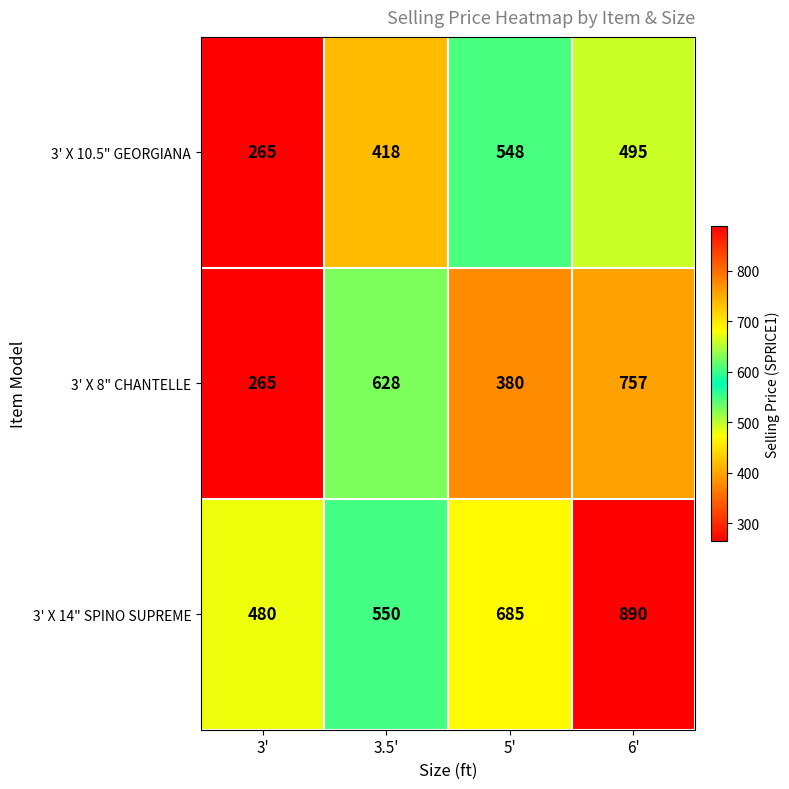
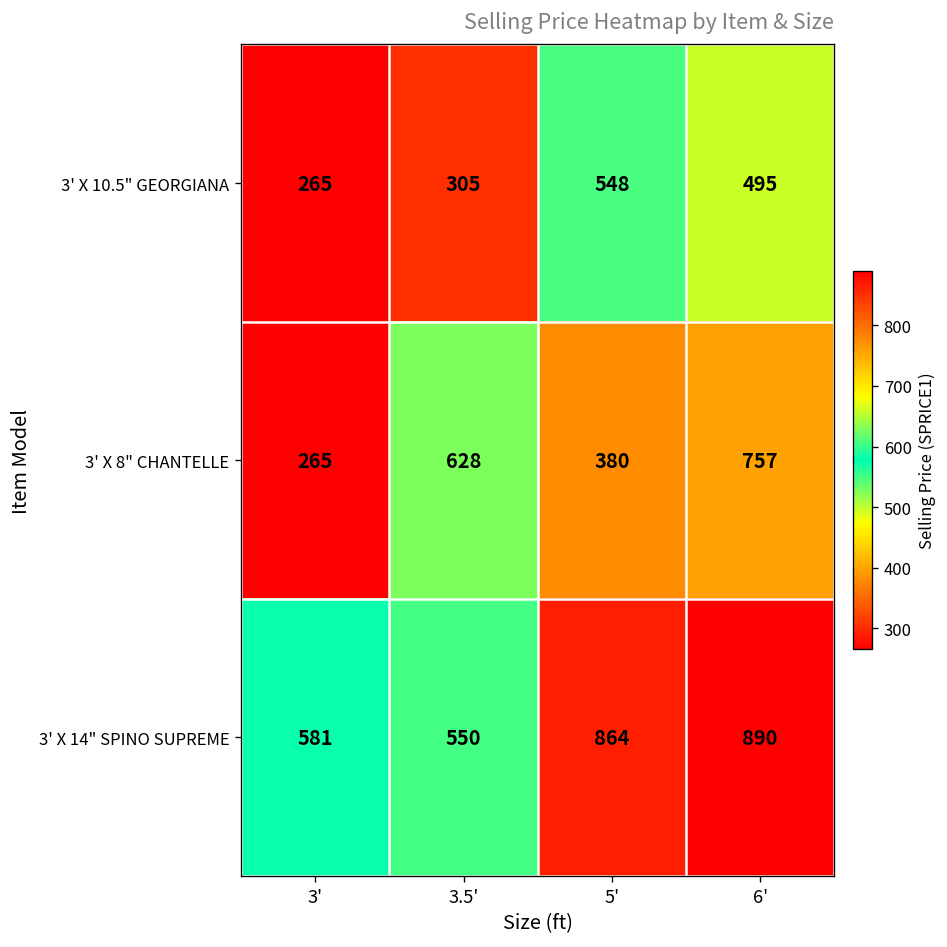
3' X 10.5" GEORGIANA, 3.5': 418 -> 305
3' X 14" SPINO SUPREME, 3': 480 -> 581
3' X 14" SPINO SUPREME, 5': 685 -> 864
